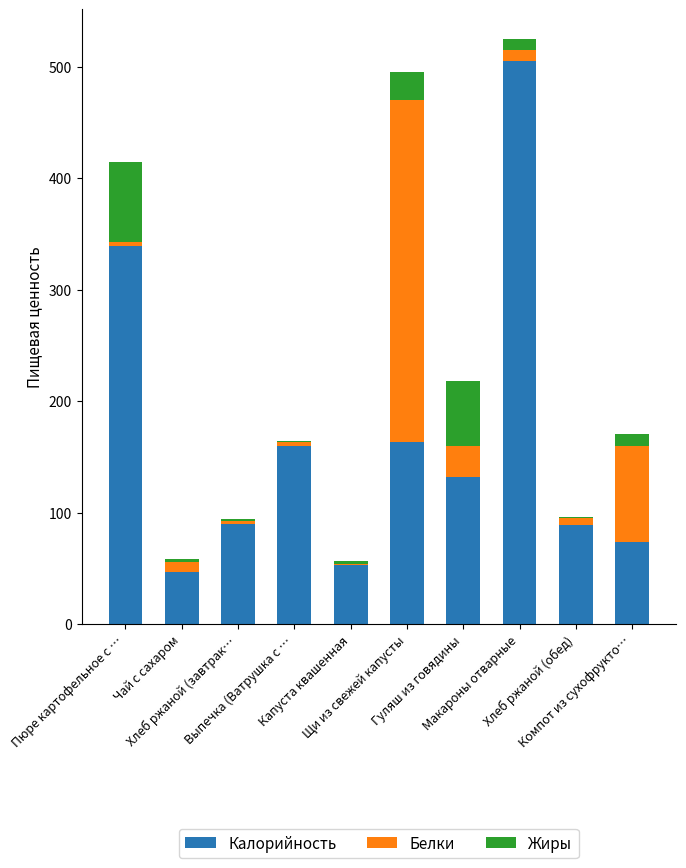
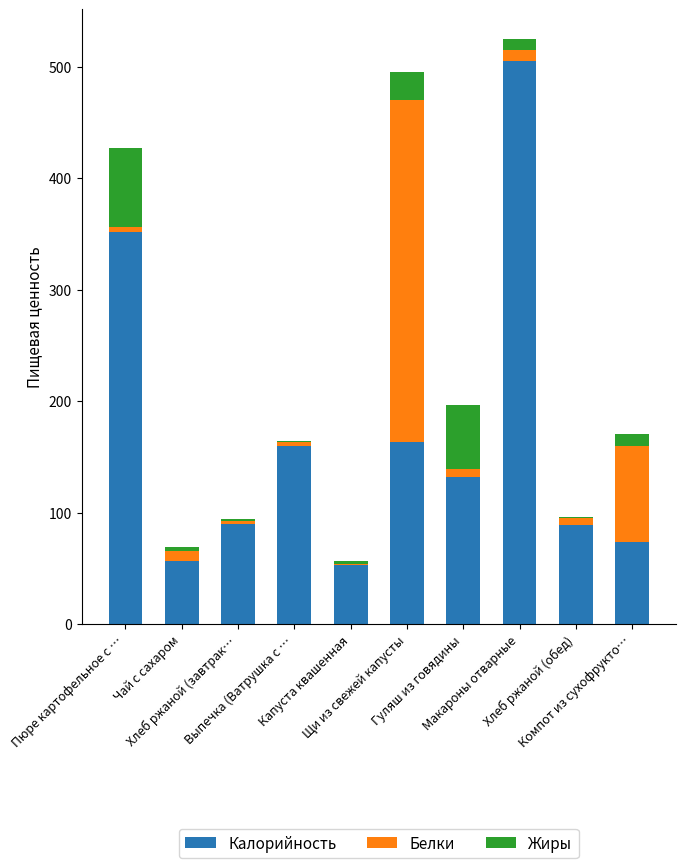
Калорийность, Пюре картофельное с …: 339 -> 352
Калорийность, Чай с сахаром: 47 -> 57
Белки, Гуляш из говядины: 28 -> 7
